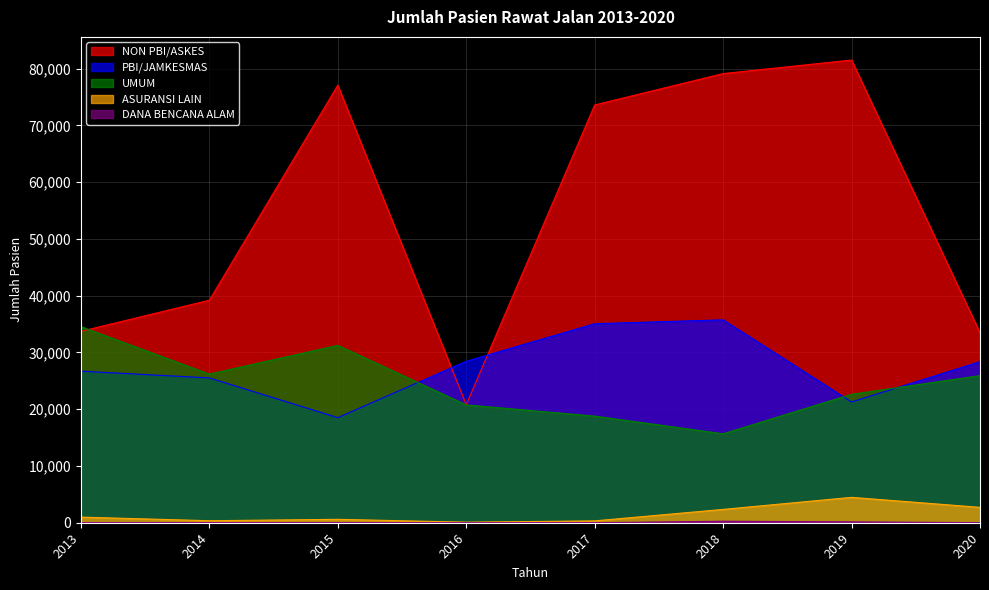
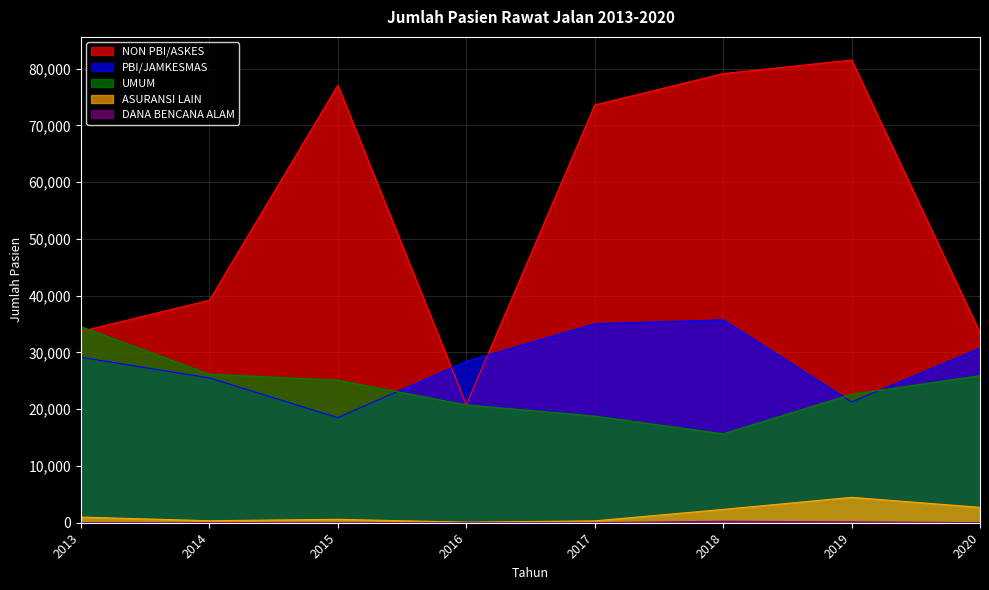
PBI/JAMKESMAS, 2013: 27,000 -> 29,000
UMUM, 2015: 31,000 -> 25,000
PBI/JAMKESMAS, 2020: 28,000 -> 31,000
